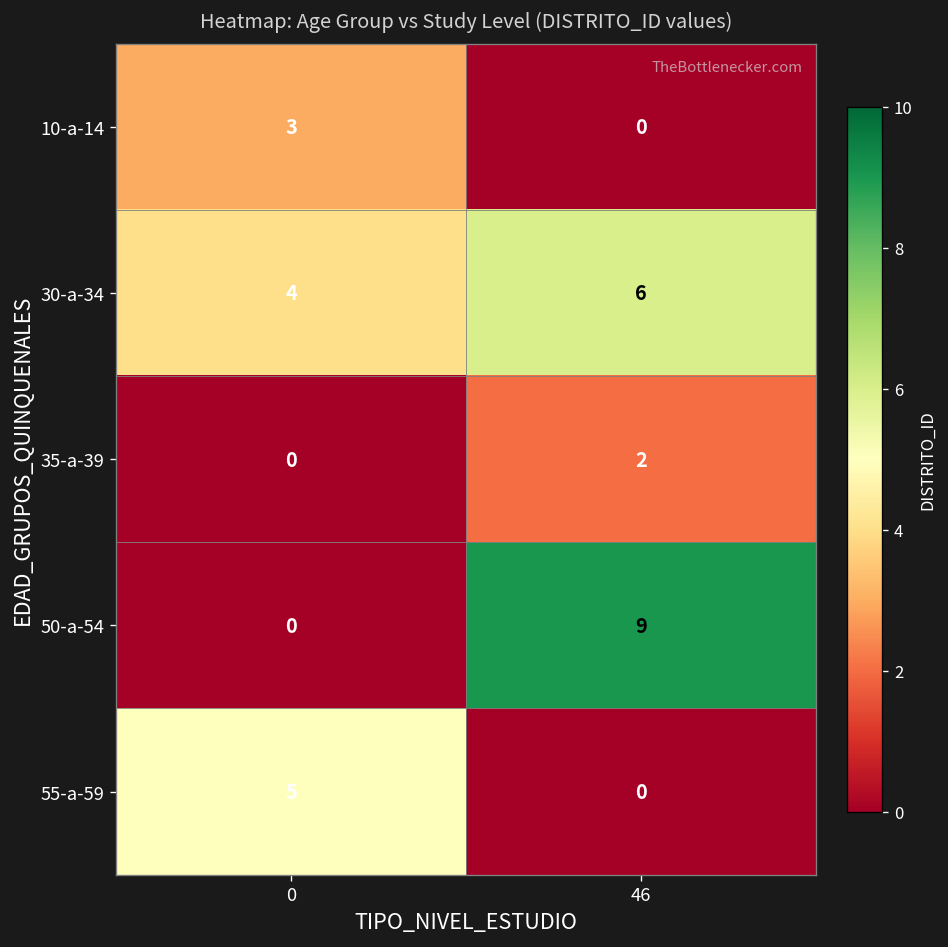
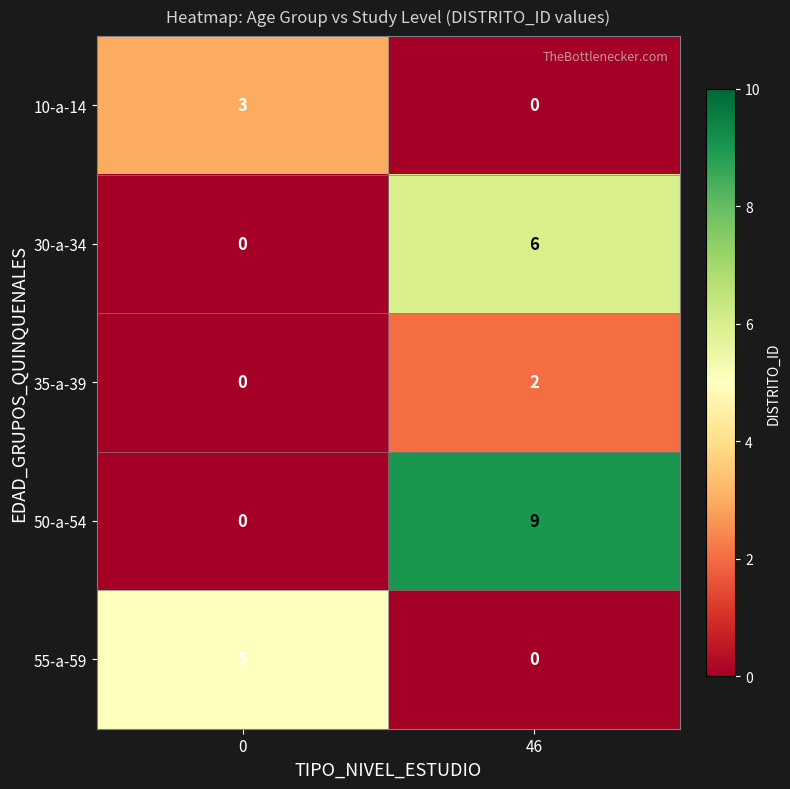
30-a-34, 0: 4 -> 0
